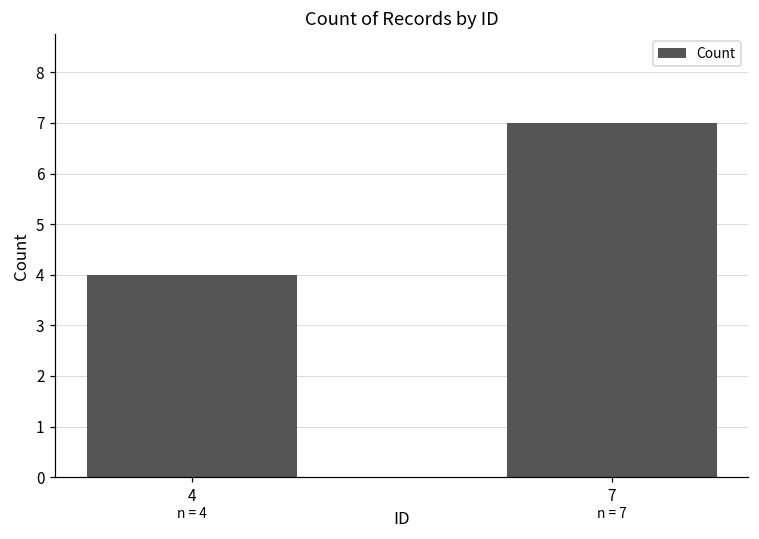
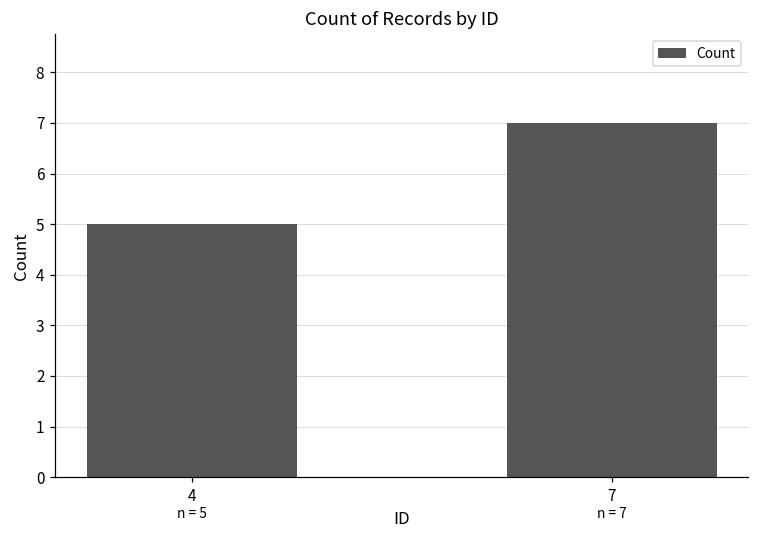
4: 4 -> 5
